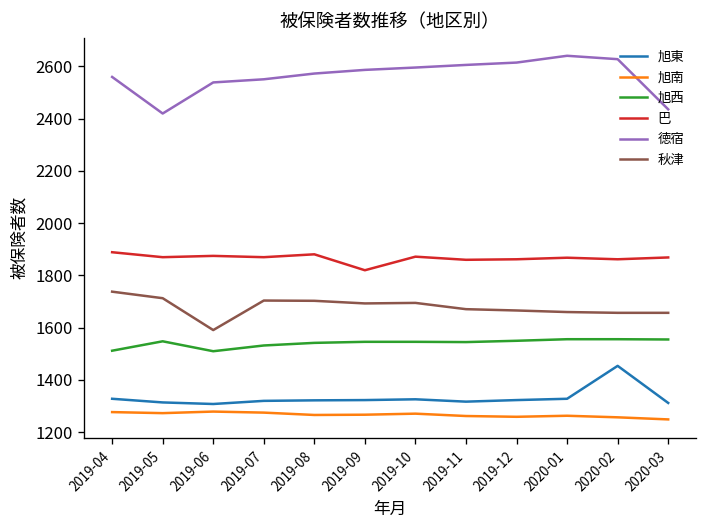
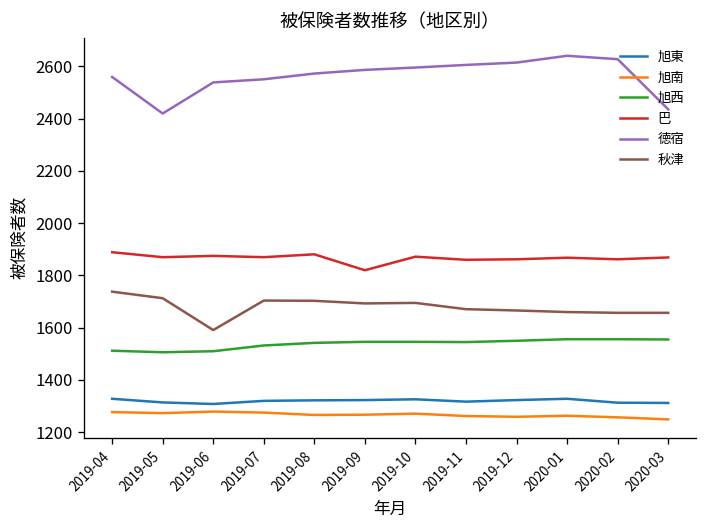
旭西, 2019-05: 1550 -> 1510
旭東, 2020-02: 1450 -> 1310
